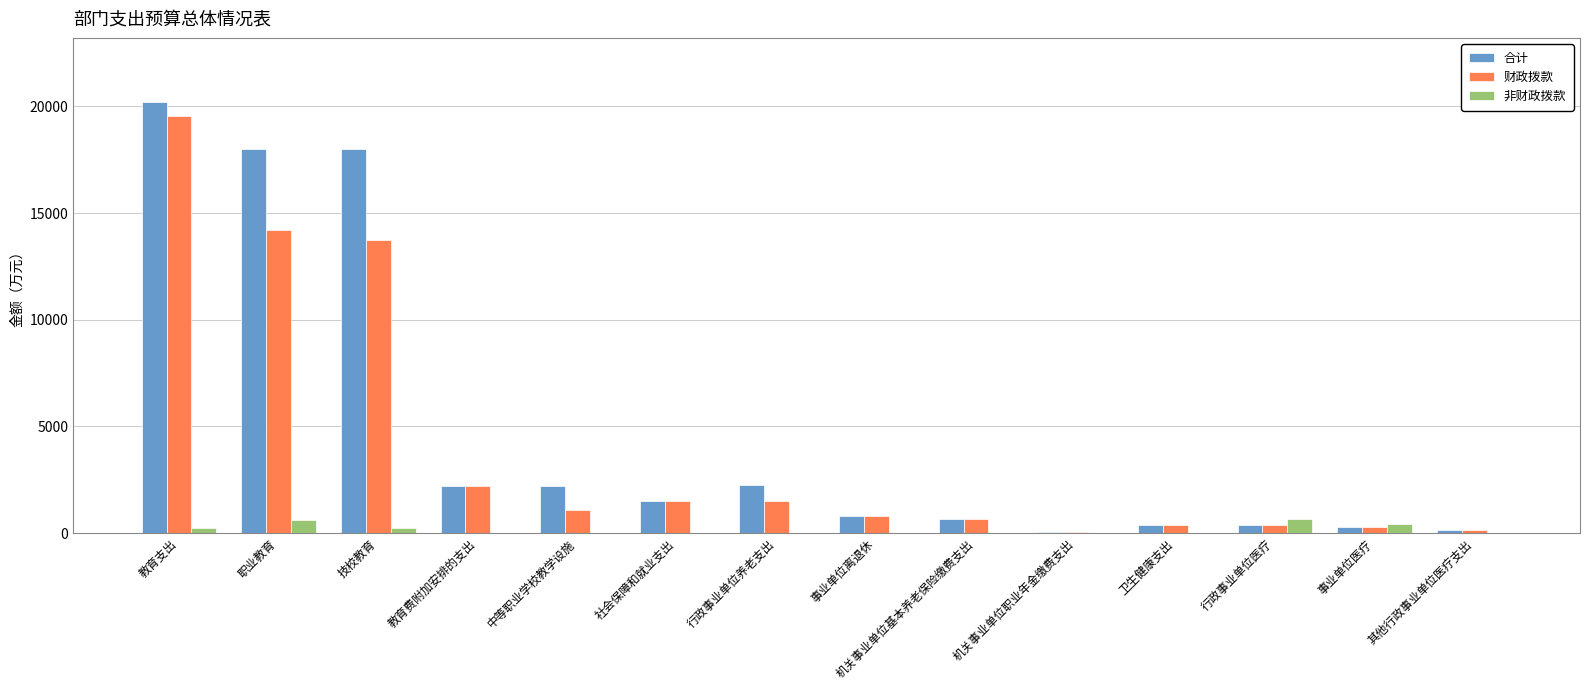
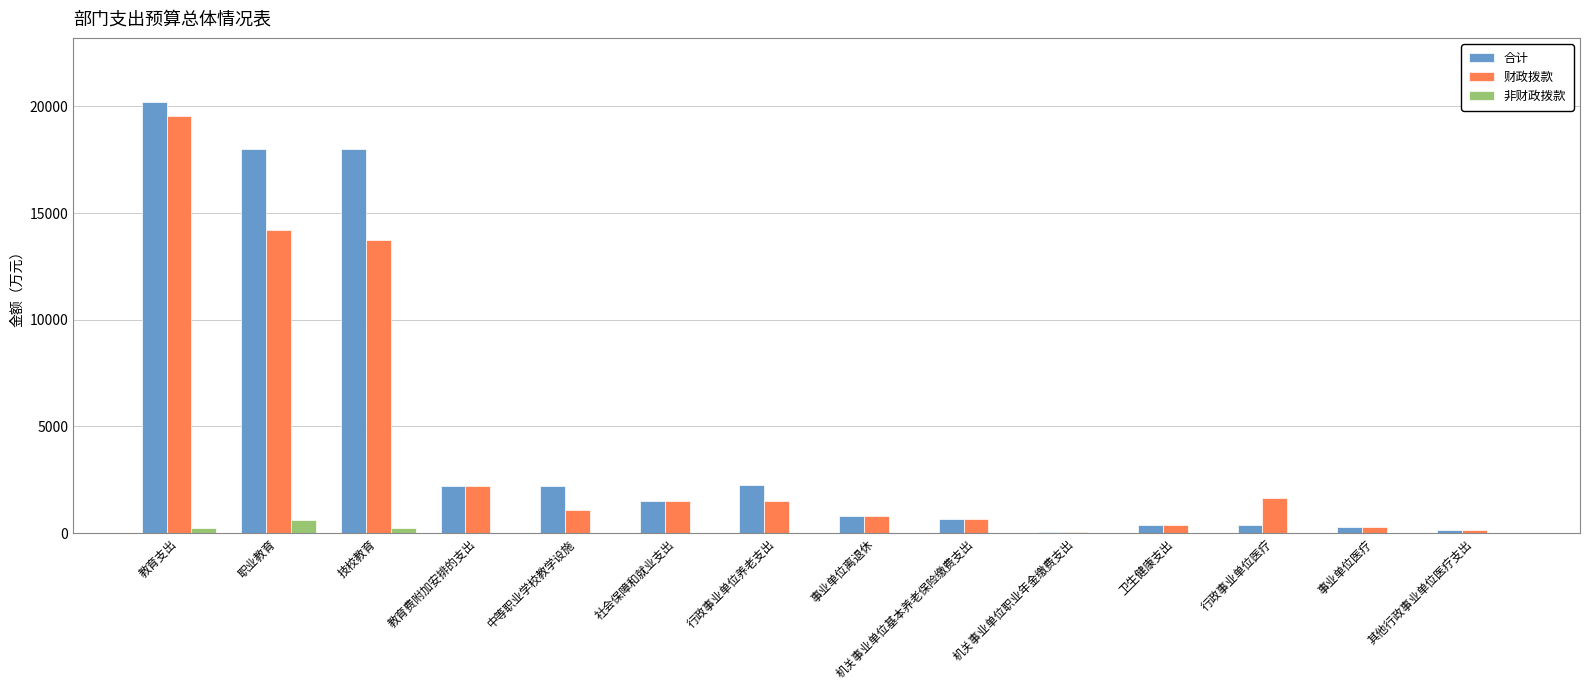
财政拨款, 行政事业单位医疗: 400 -> 1600
非财政拨款, 行政事业单位医疗: 700 -> 0
非财政拨款, 事业单位医疗: 400 -> 0
